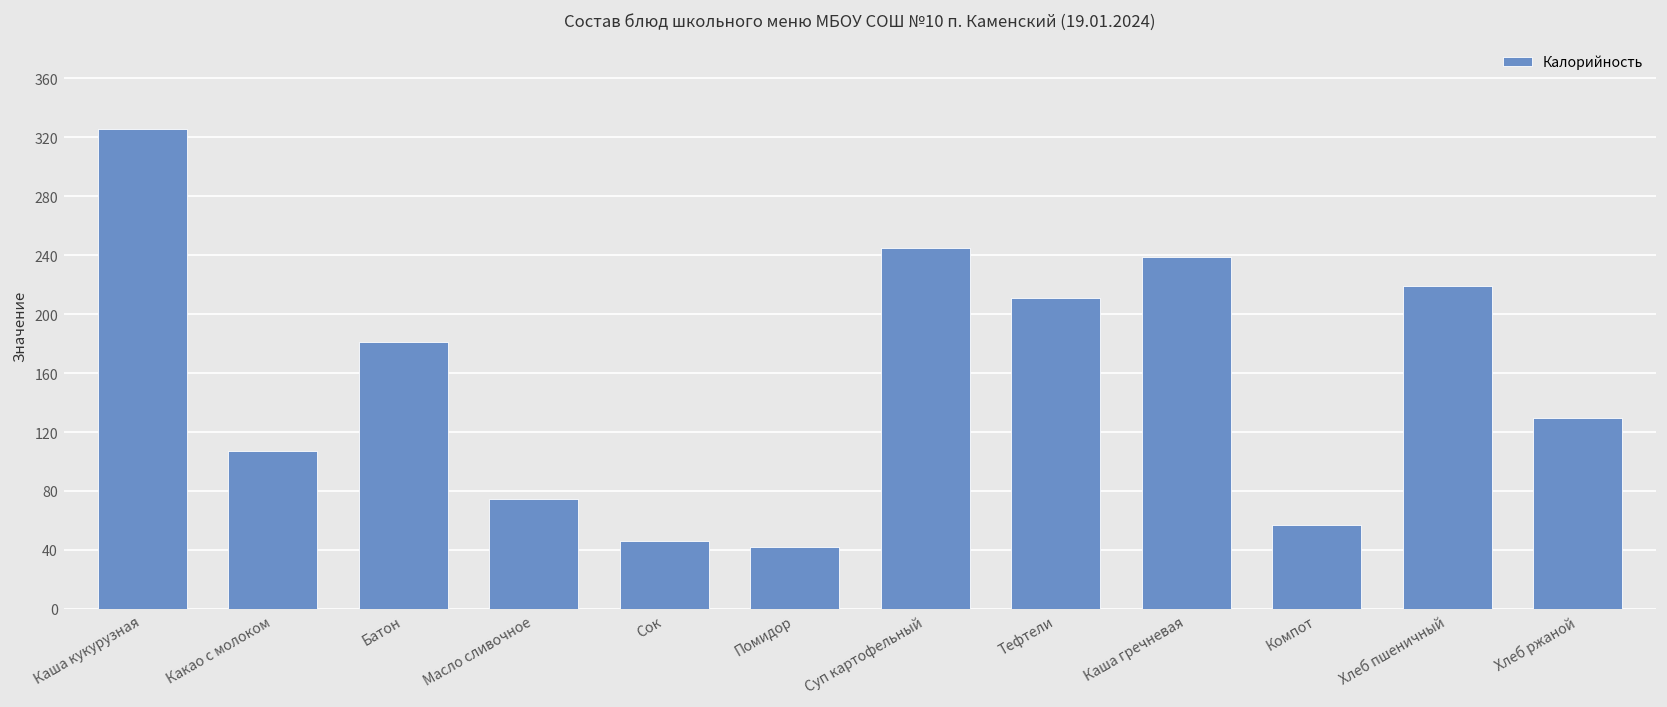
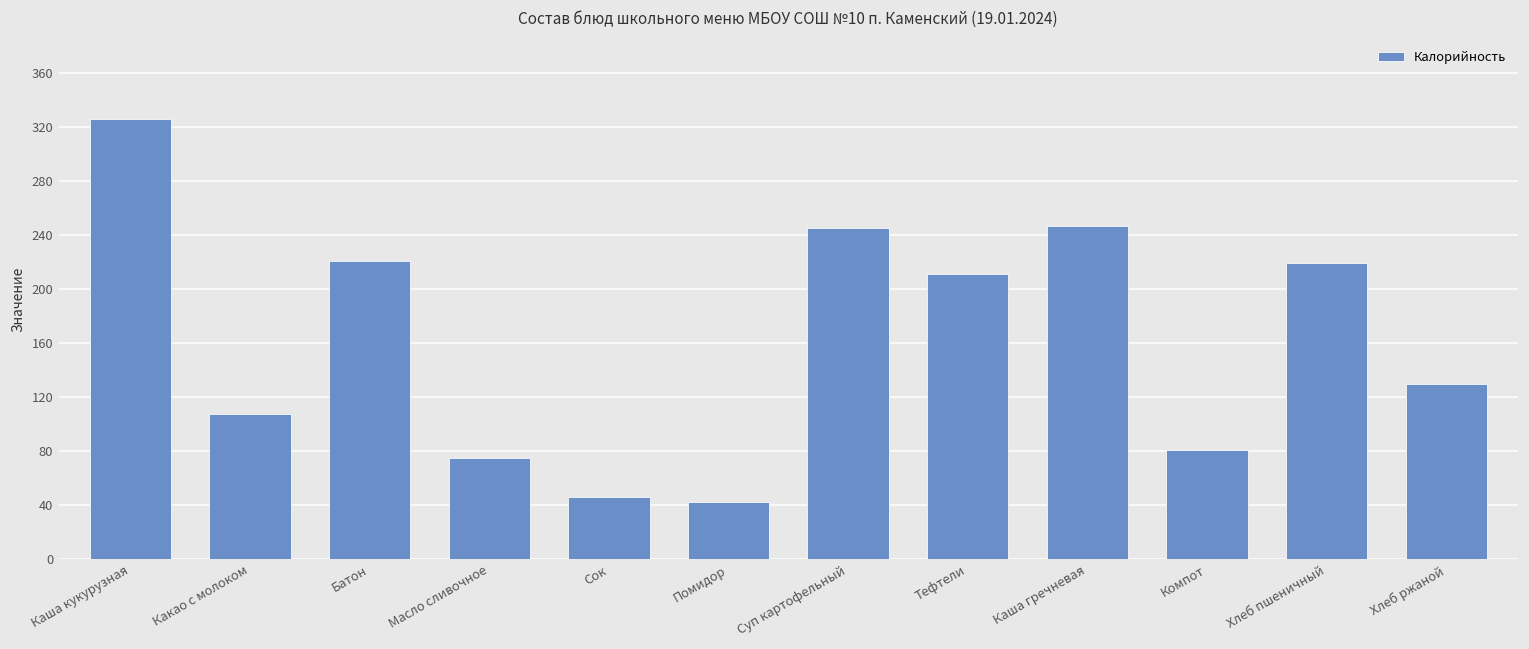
Батон: 181 -> 221
Каша гречневая: 239 -> 247
Компот: 57 -> 81
